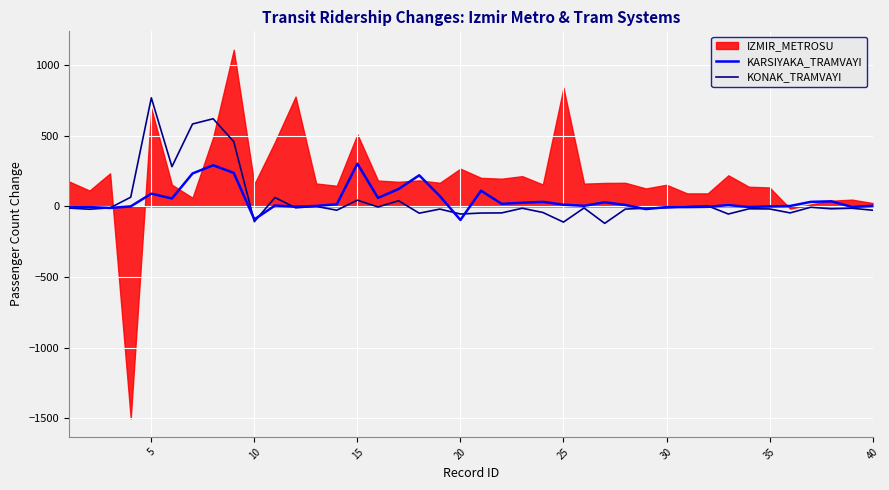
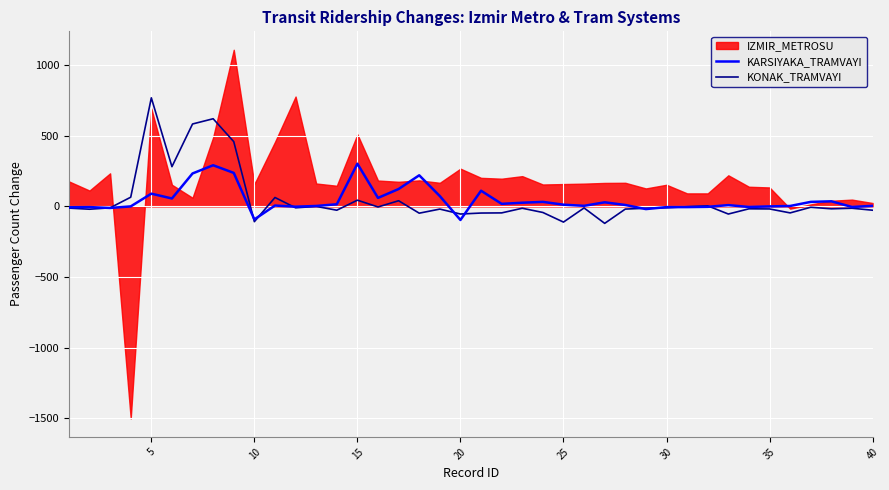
IZMIR_METROSU, 25: 840 -> 160
